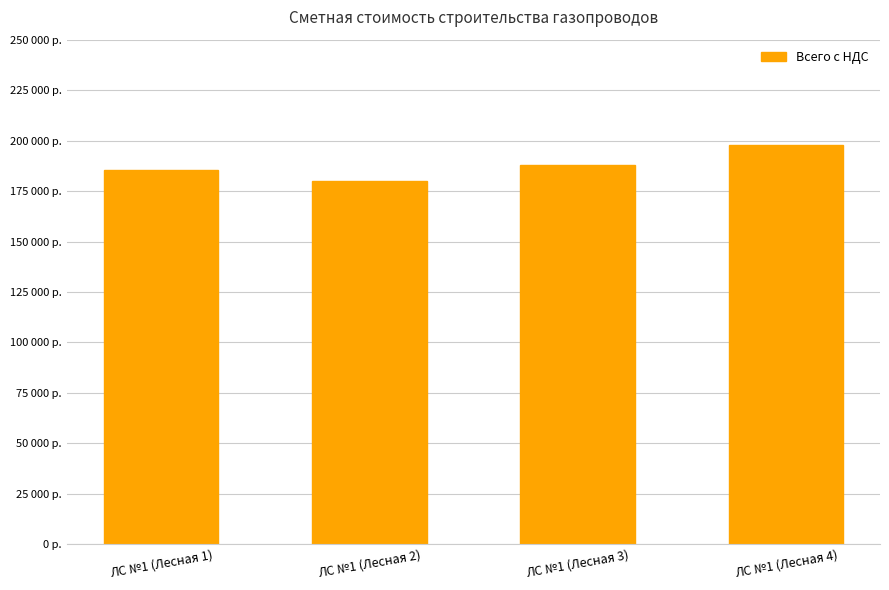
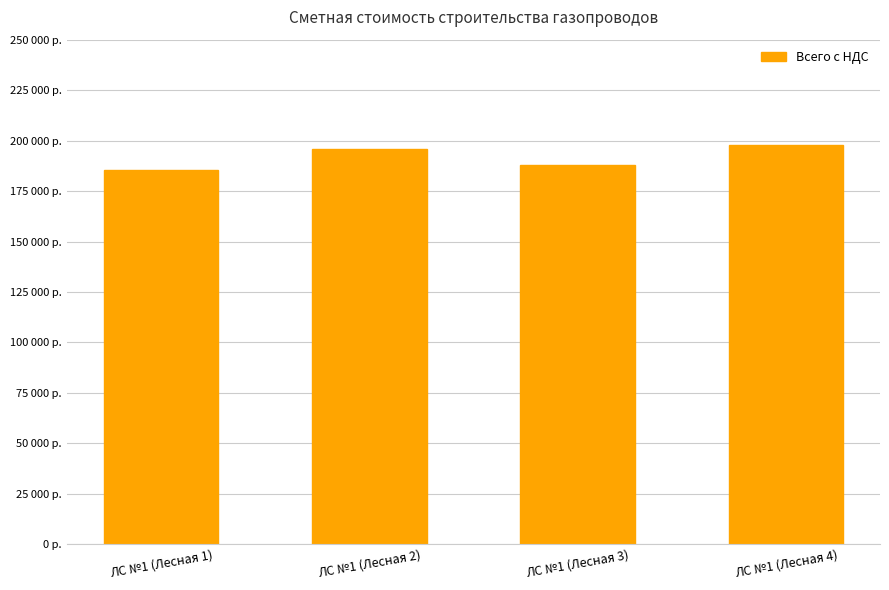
ЛС №1 (Лесная 2): 180000 р. -> 196000 р.
